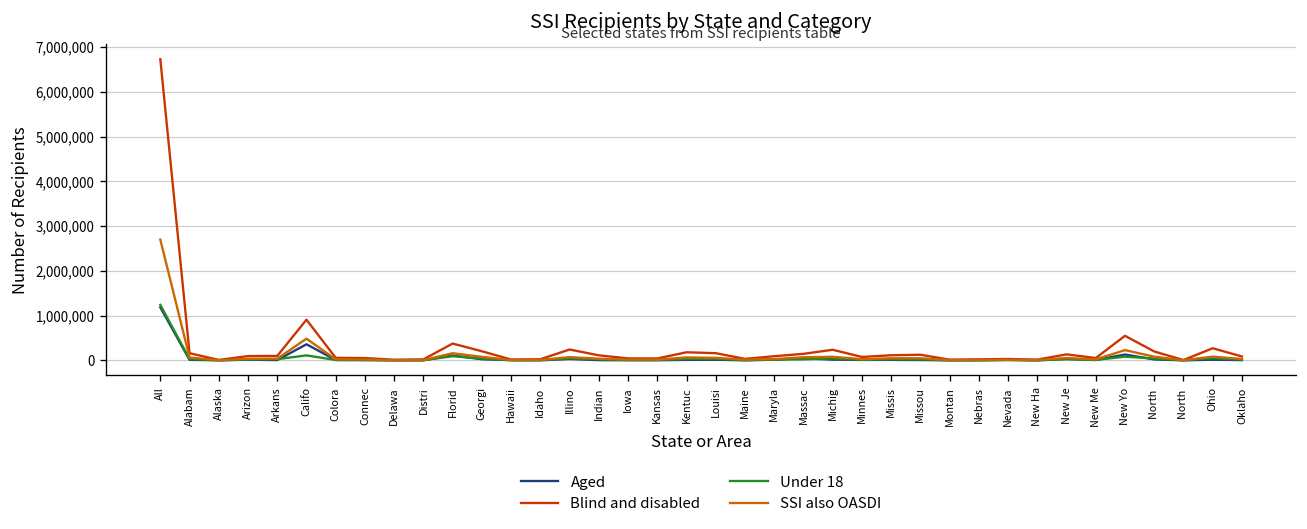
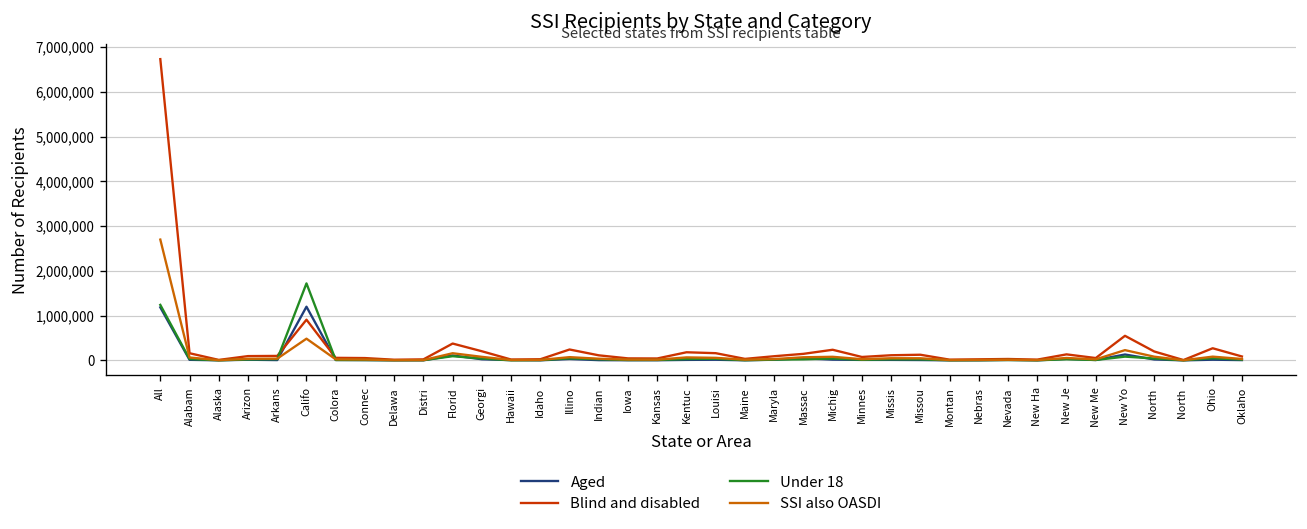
Aged, Califo: 400,000 -> 1,200,000
Under 18, Califo: 100,000 -> 1,700,000
